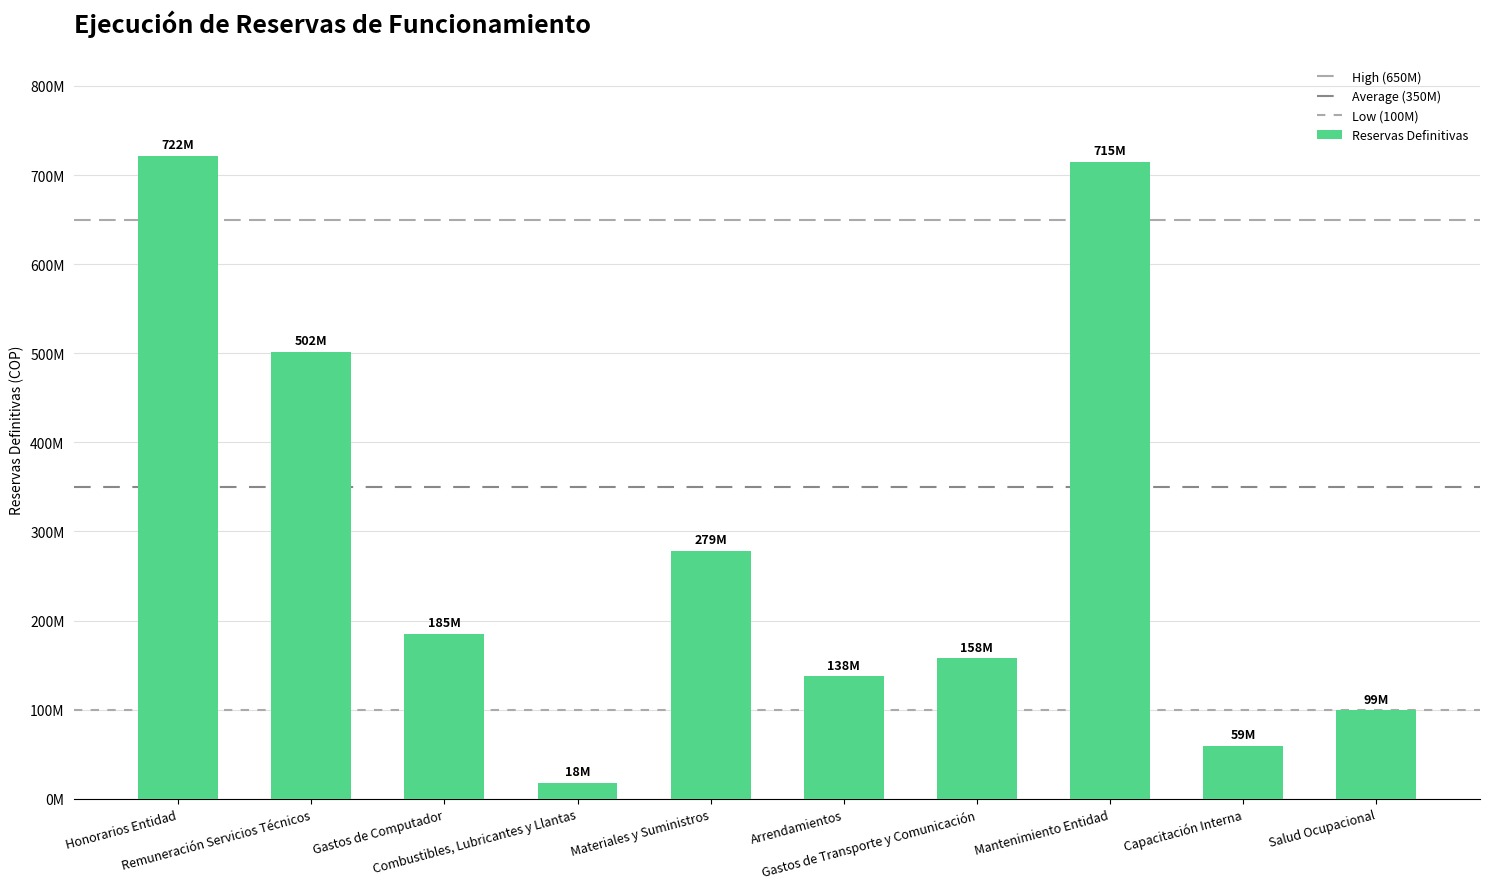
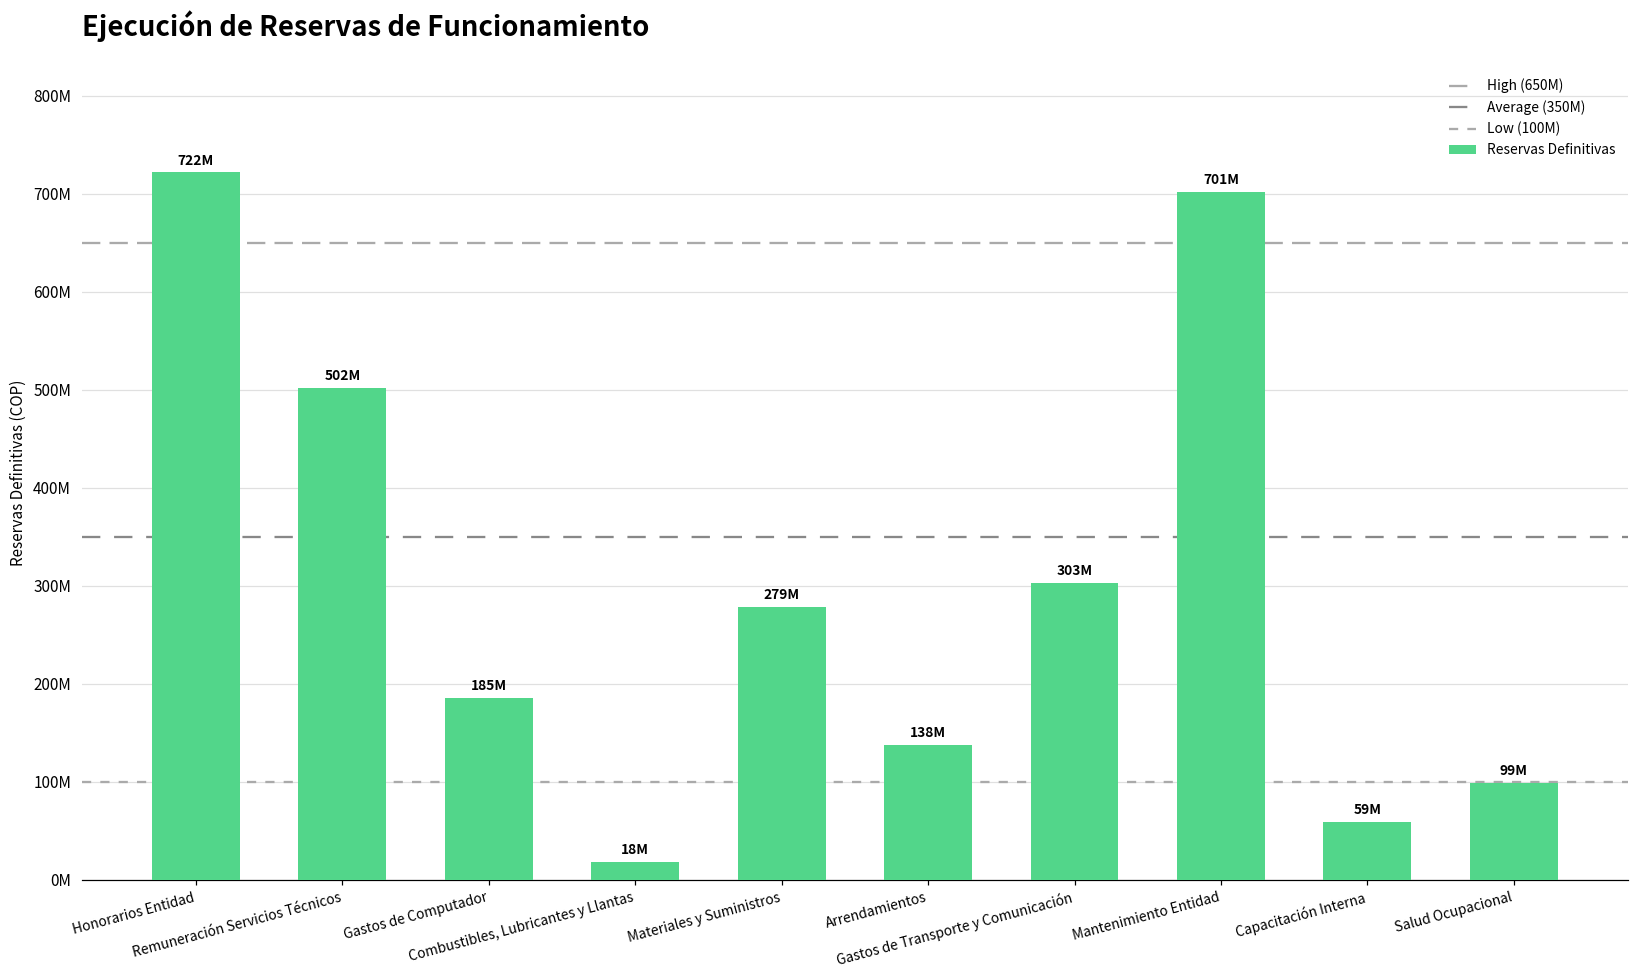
Gastos de Transporte y Comunicación: 158M -> 303M
Mantenimiento Entidad: 715M -> 701M
